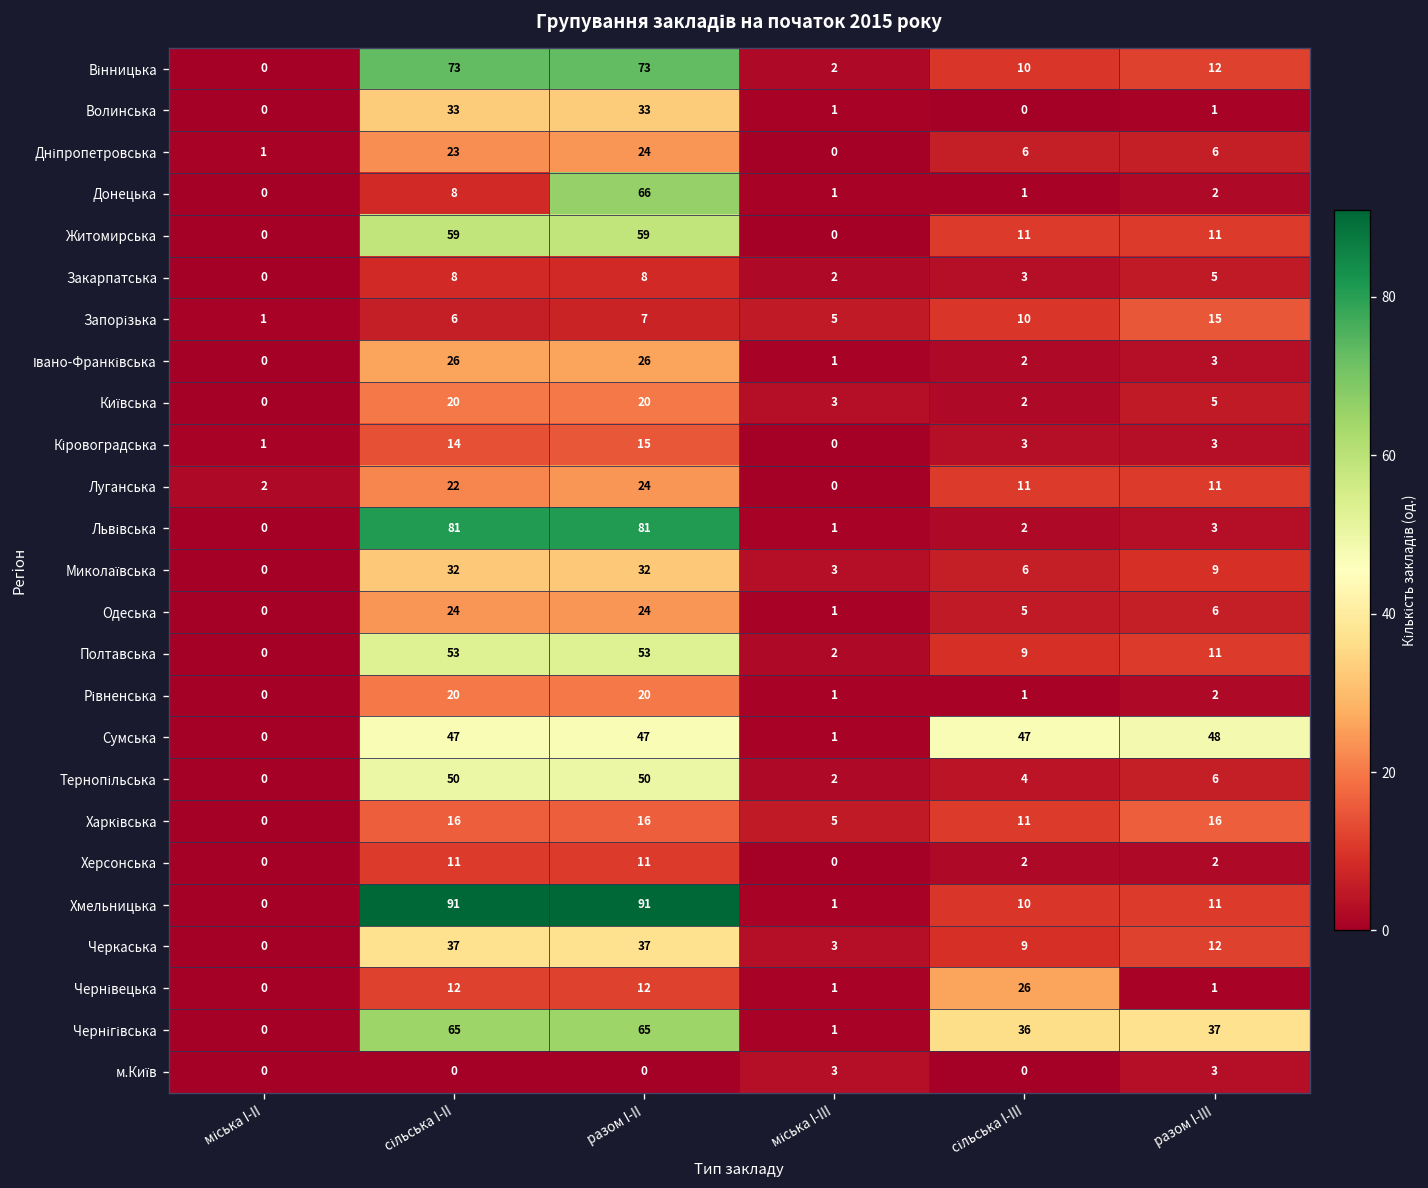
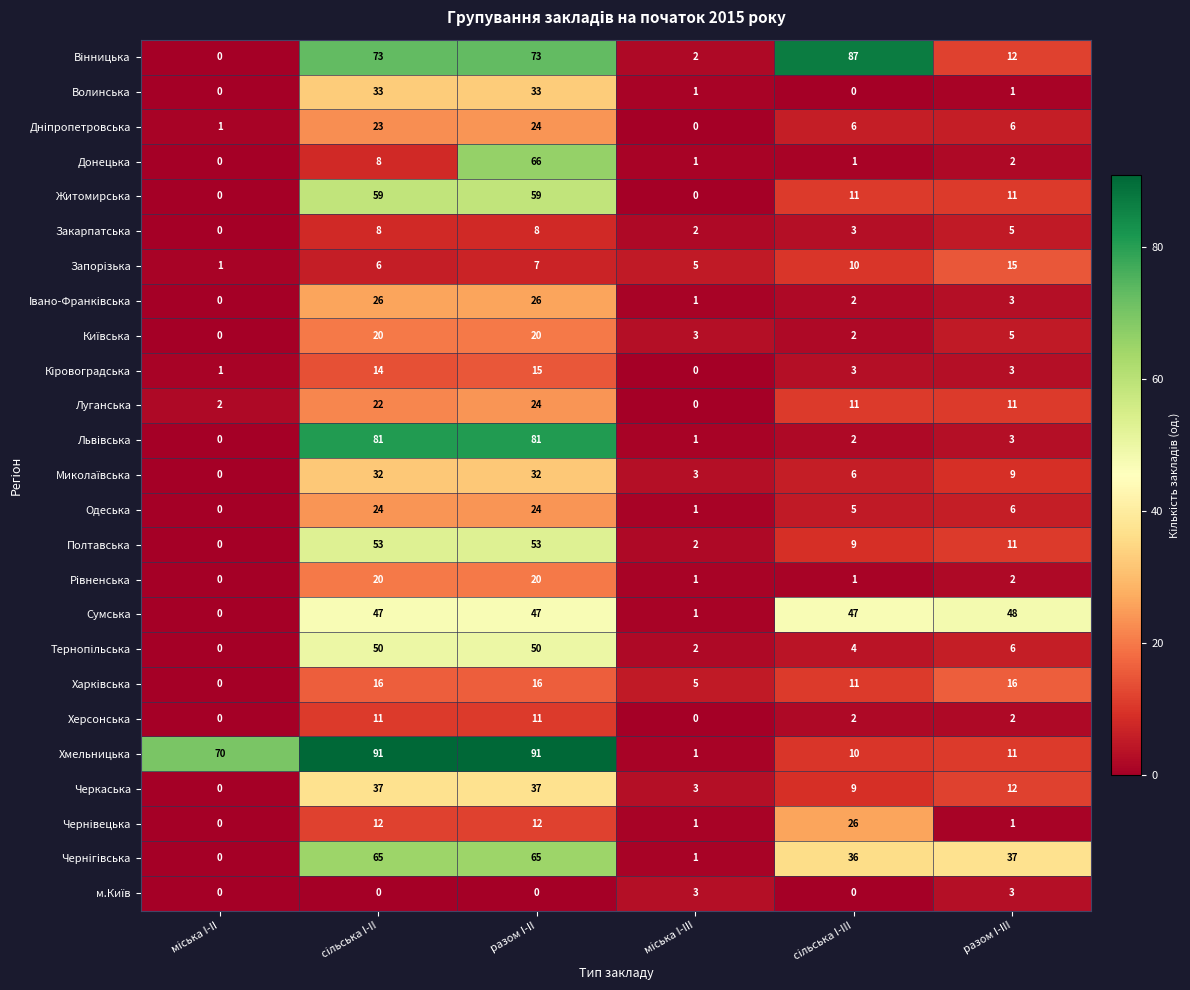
Вінницька, сільська I-III: 10 -> 87
Хмельницька, міська I-II: 0 -> 70
